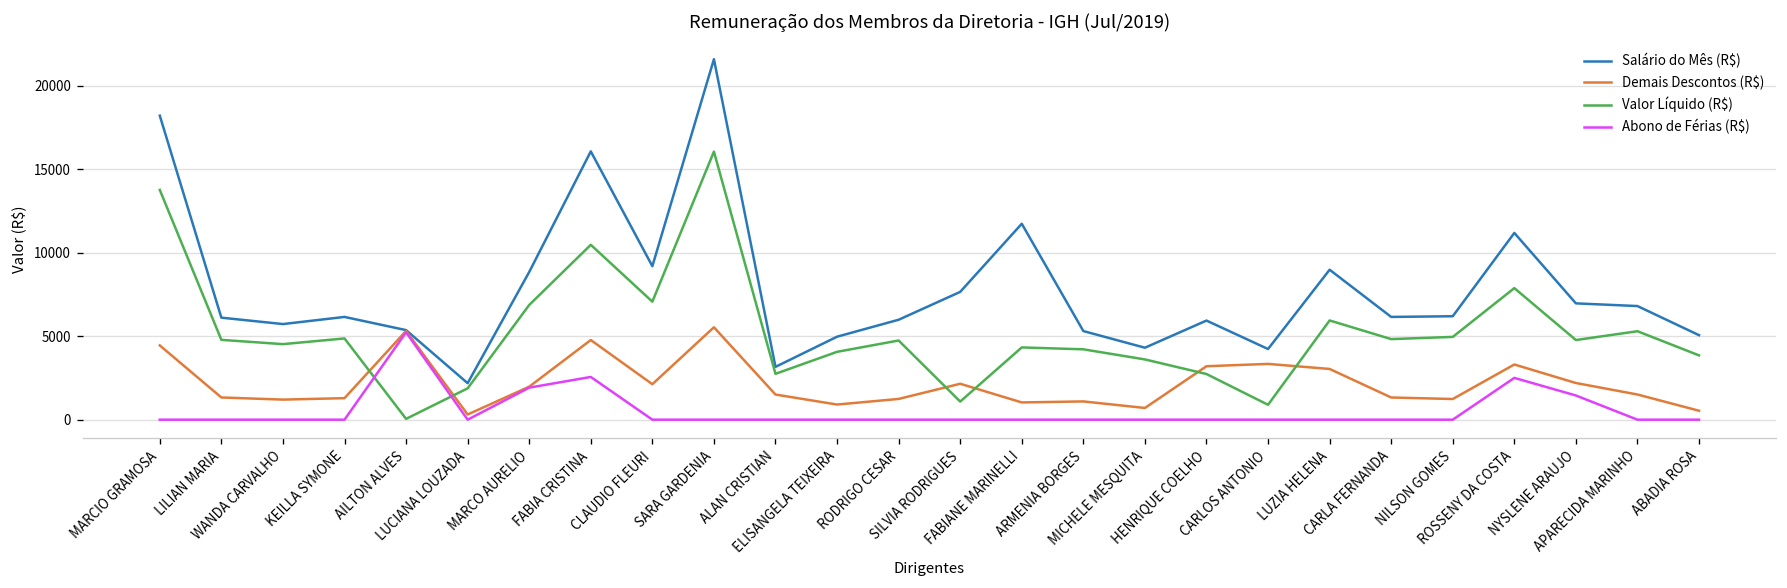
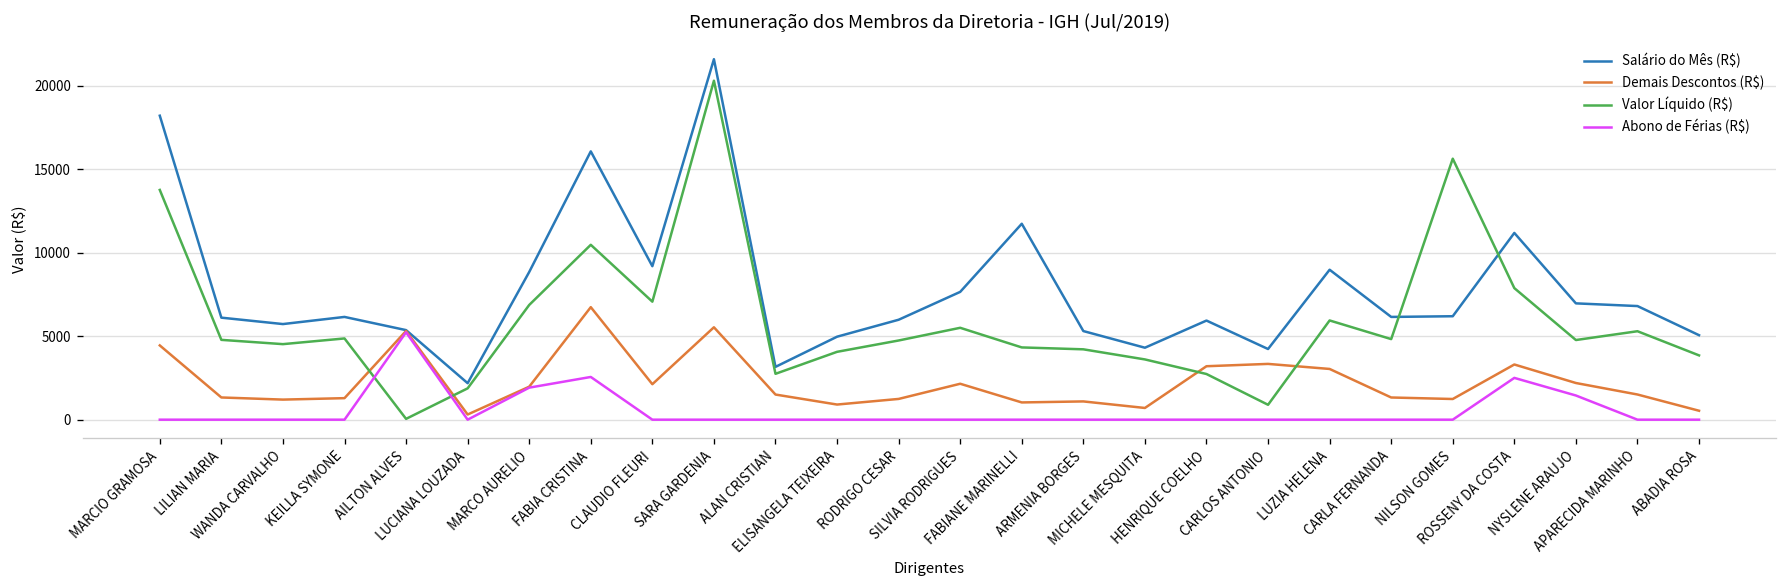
Demais Descontos (R$), FABIA CRISTINA: 4800 -> 6700
Valor Líquido (R$), SARA GARDENIA: 16100 -> 20300
Valor Líquido (R$), SILVIA RODRIGUES: 1100 -> 5500
Valor Líquido (R$), NILSON GOMES: 5000 -> 15600
